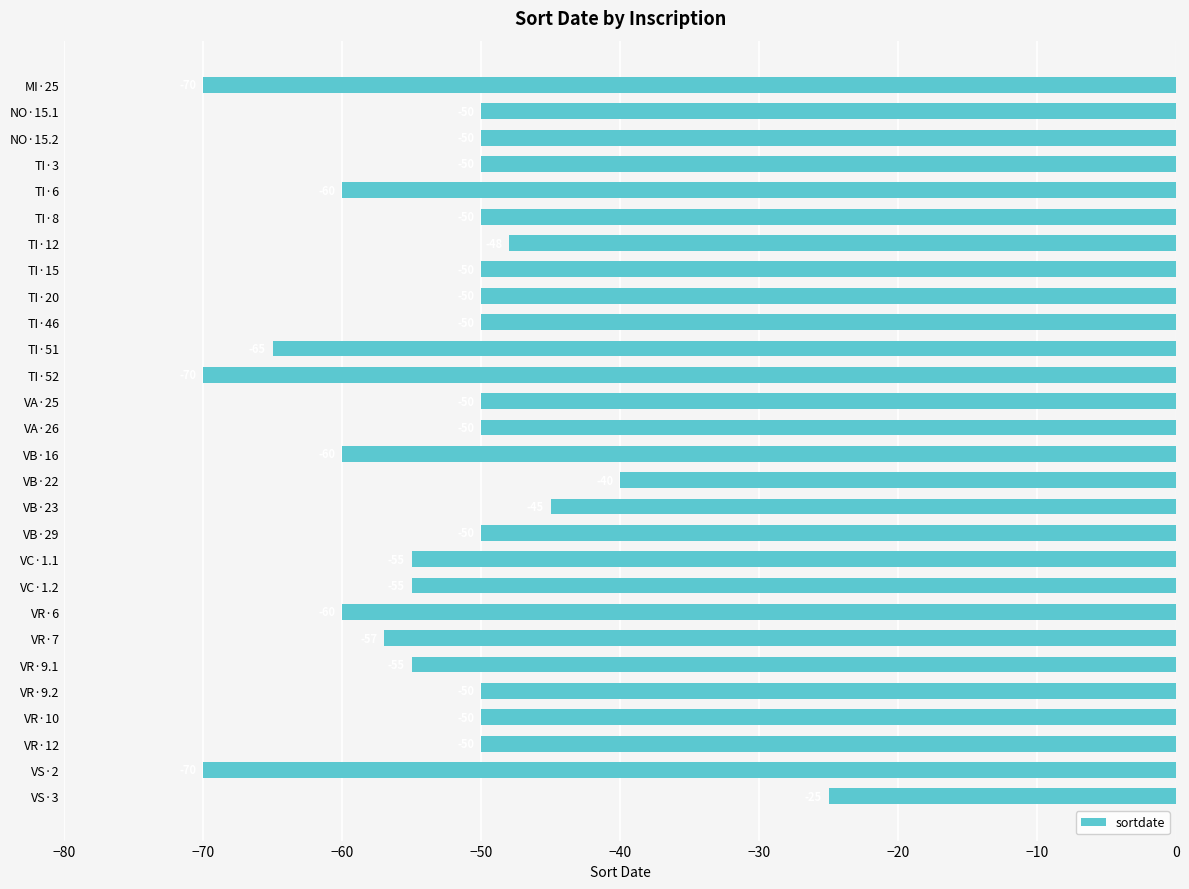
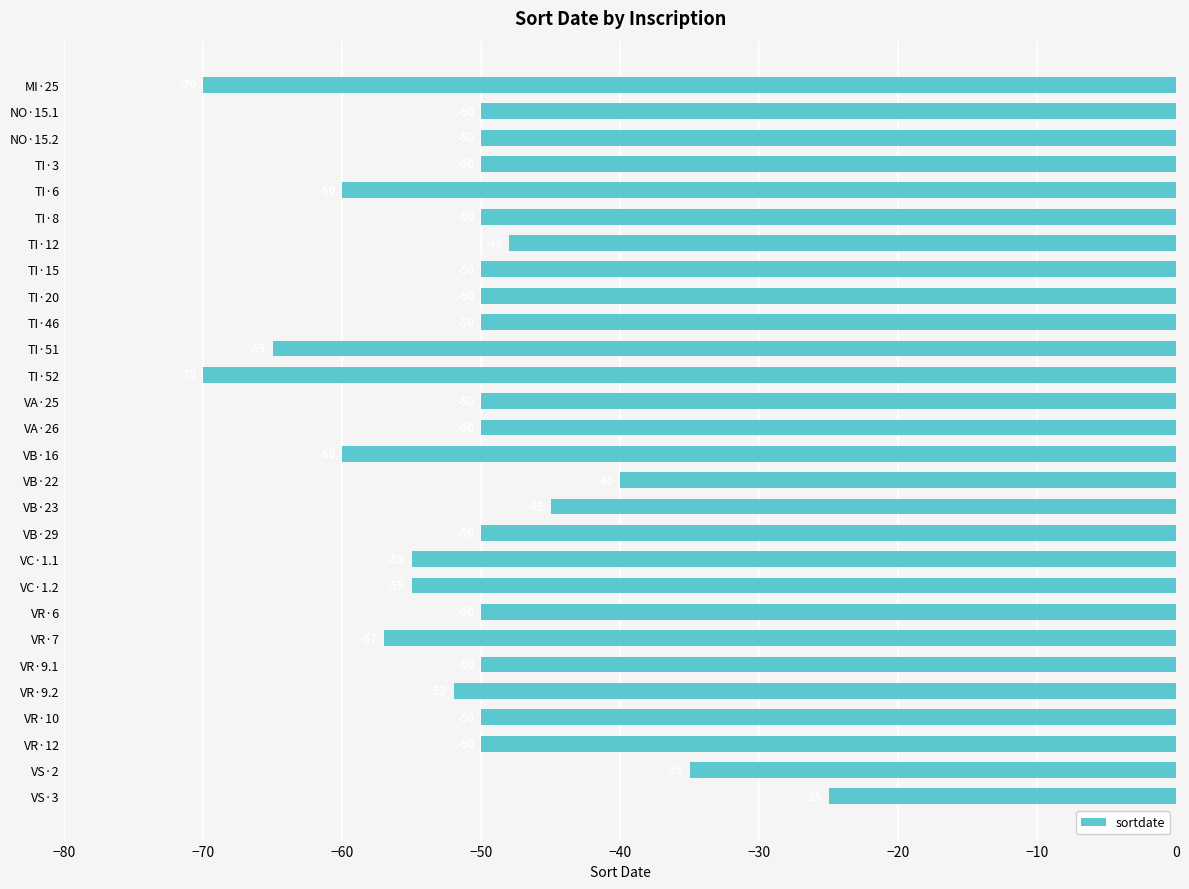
VR·6: -60 -> -50
VR·9.1: -55 -> -50
VR·9.2: -50 -> -52
VS·2: -70 -> -35
